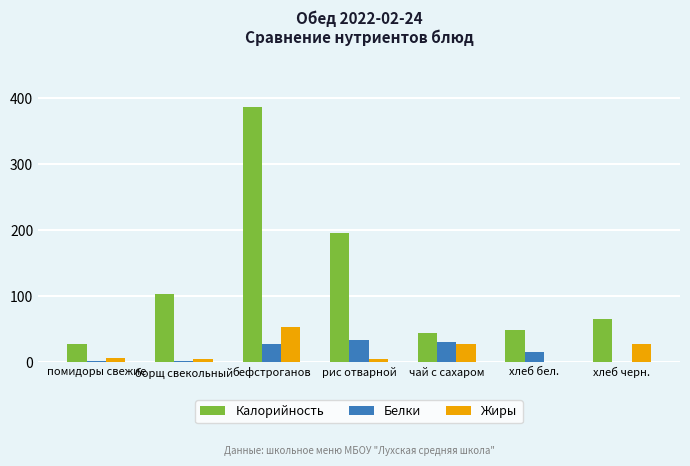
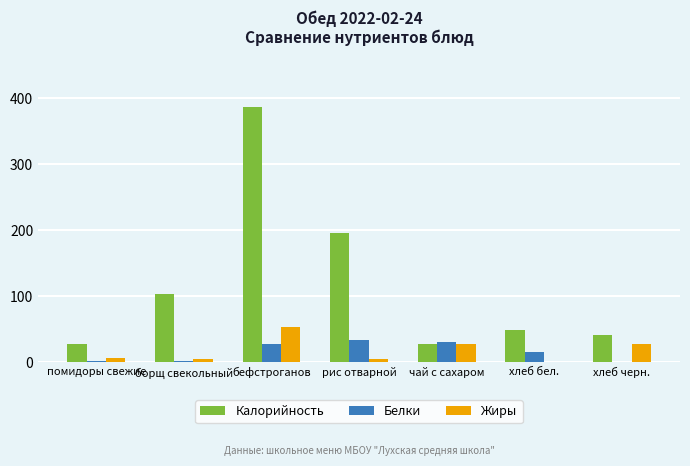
Калорийность, чай с сахаром: 40 -> 30
Калорийность, хлеб черн.: 70 -> 40
